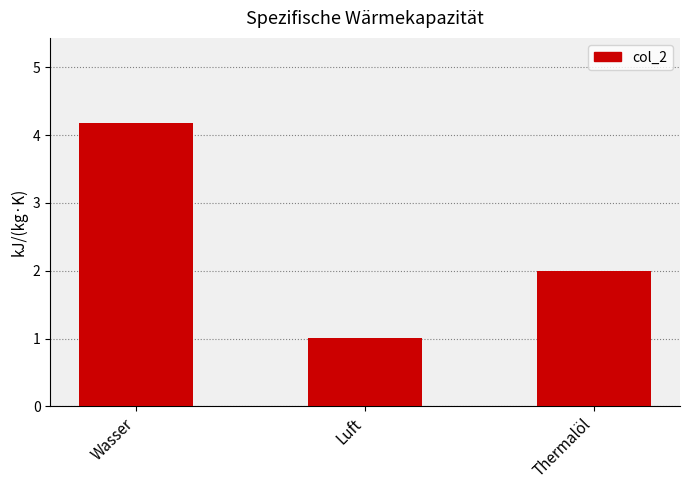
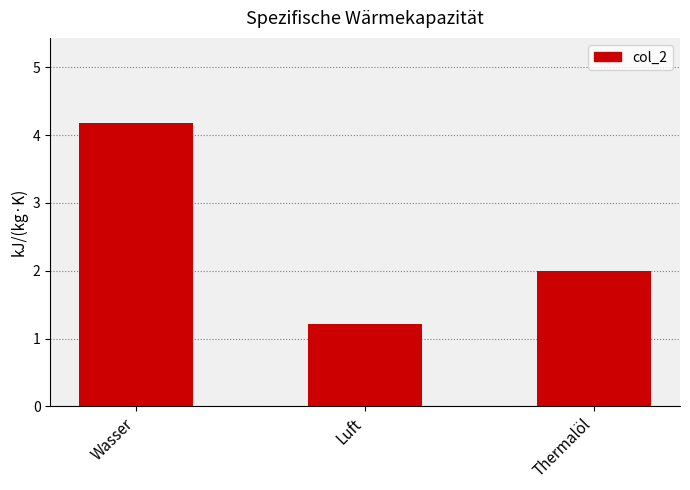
Luft: 1.0 -> 1.2
